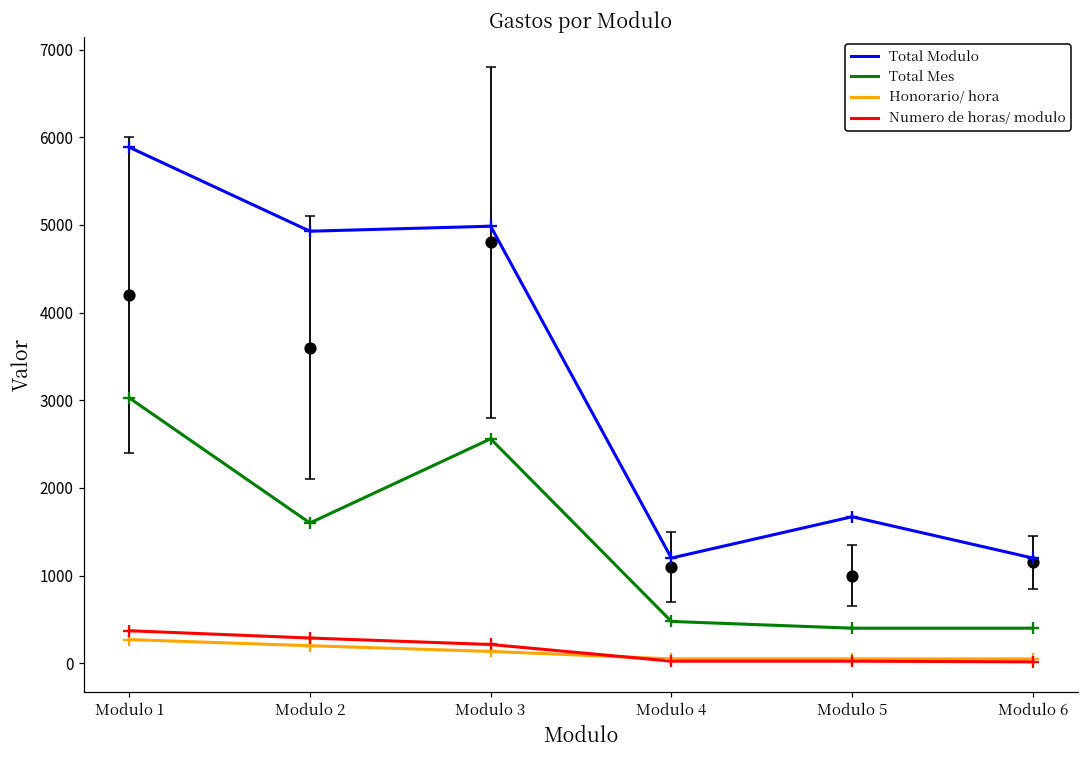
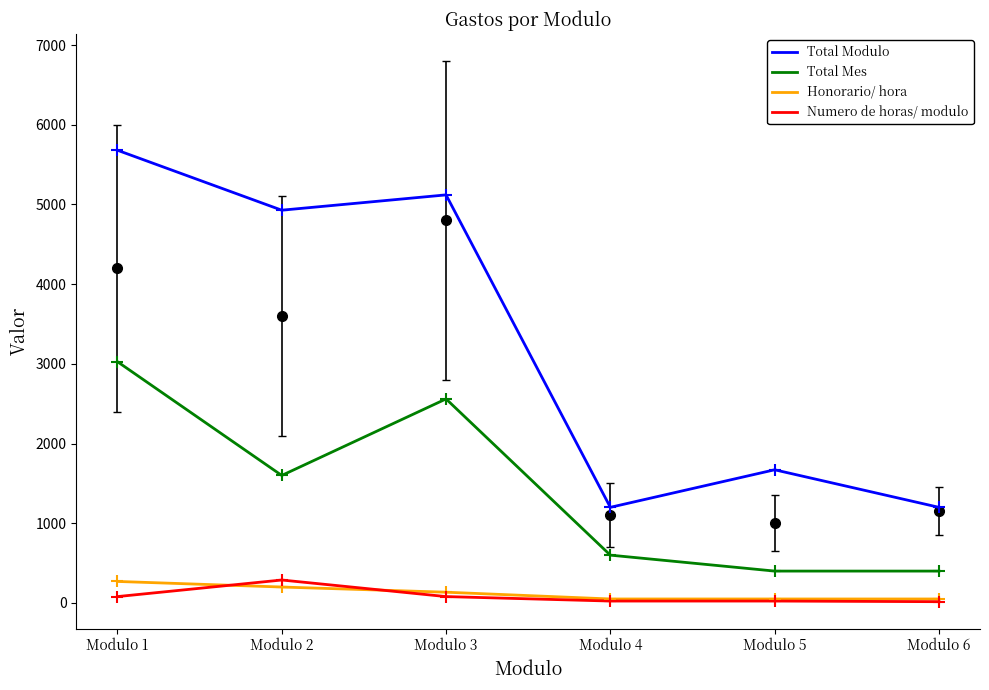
Total Modulo, Modulo 1: 5900 -> 5700
Numero de horas/ modulo, Modulo 1: 400 -> 100
Total Modulo, Modulo 3: 5000 -> 5100
Numero de horas/ modulo, Modulo 3: 200 -> 100
Total Mes, Modulo 4: 500 -> 600
